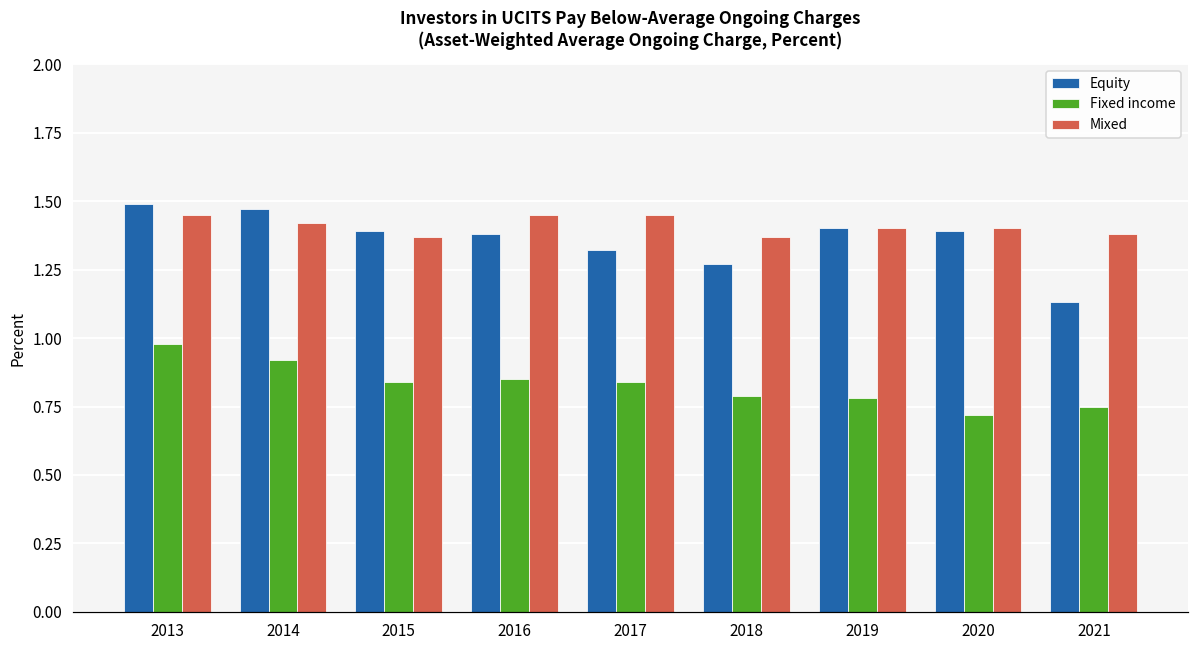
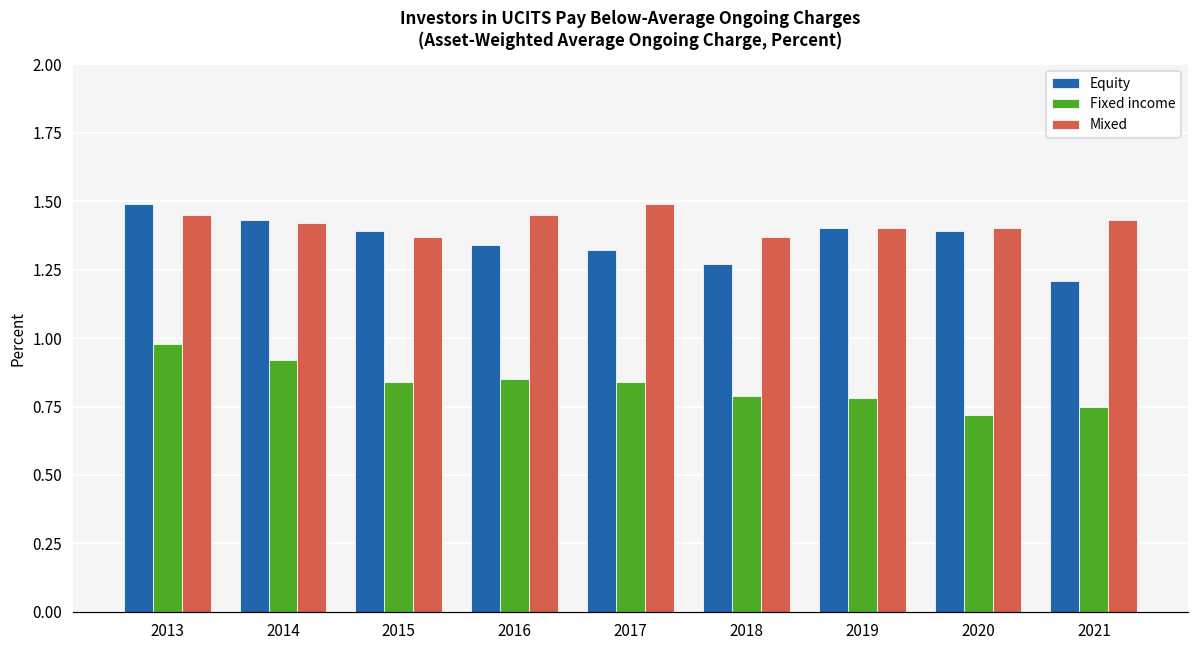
Equity, 2014: 1.47 -> 1.43
Equity, 2016: 1.38 -> 1.34
Mixed, 2017: 1.45 -> 1.49
Equity, 2021: 1.13 -> 1.21
Mixed, 2021: 1.38 -> 1.43
